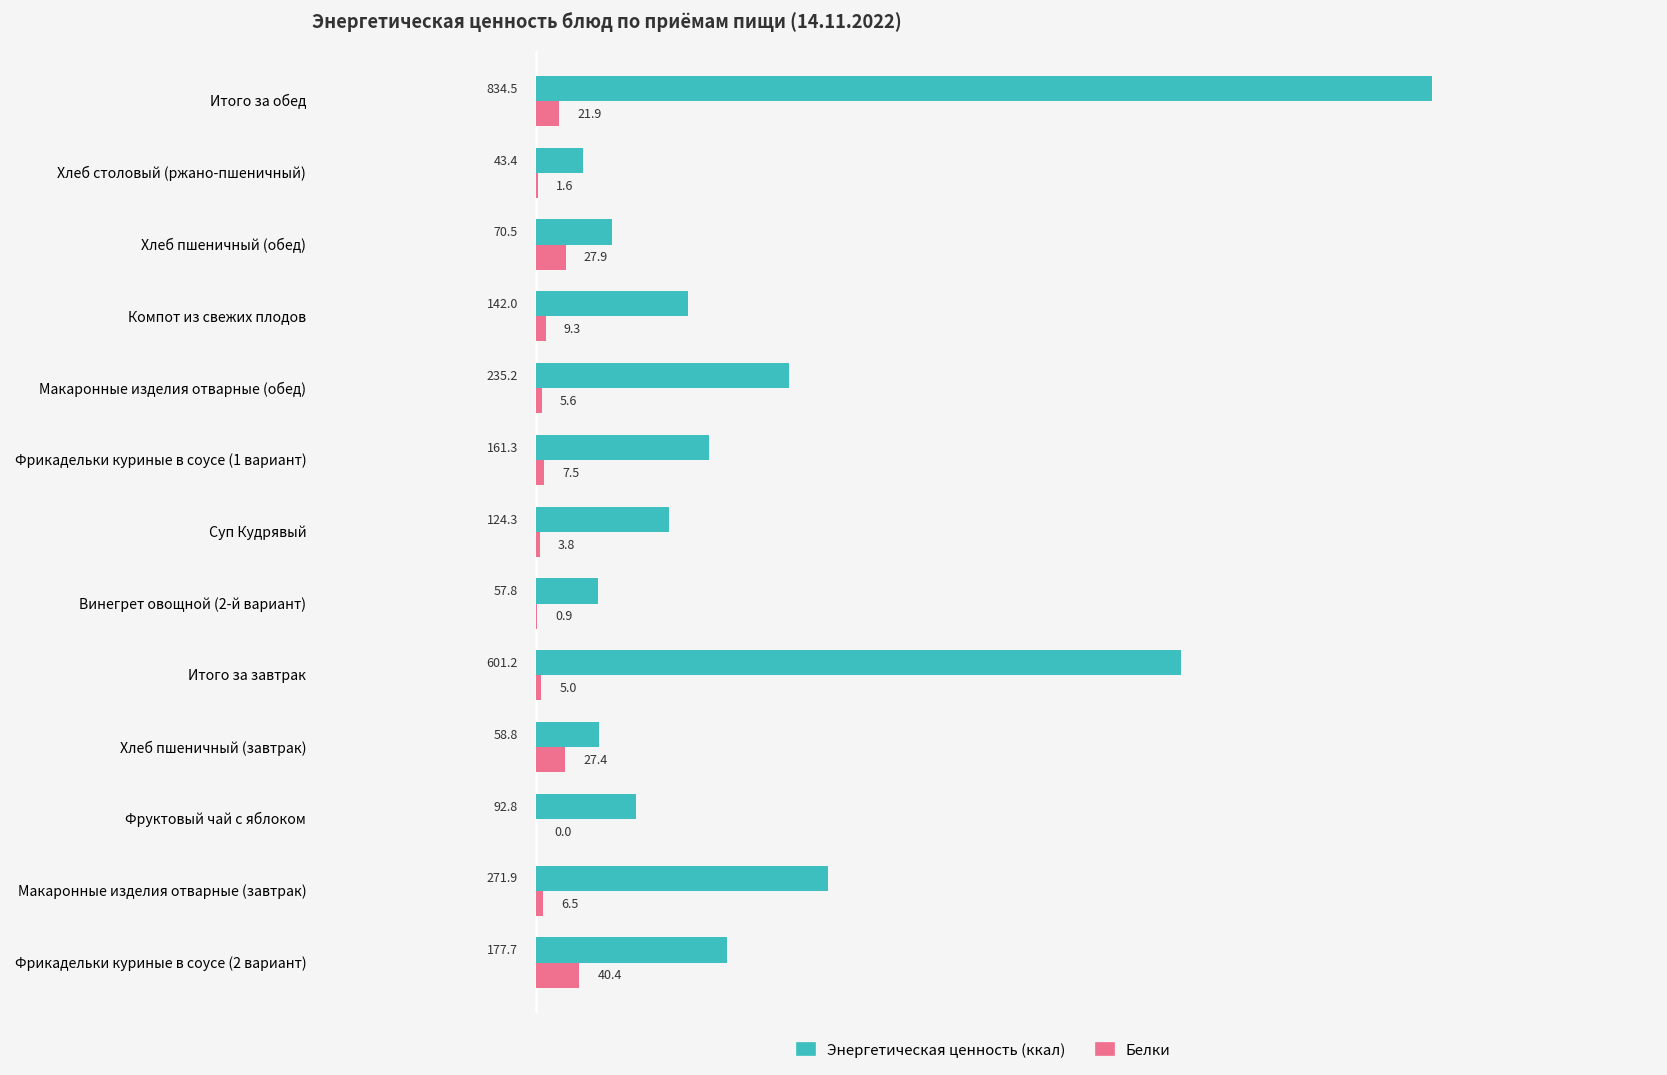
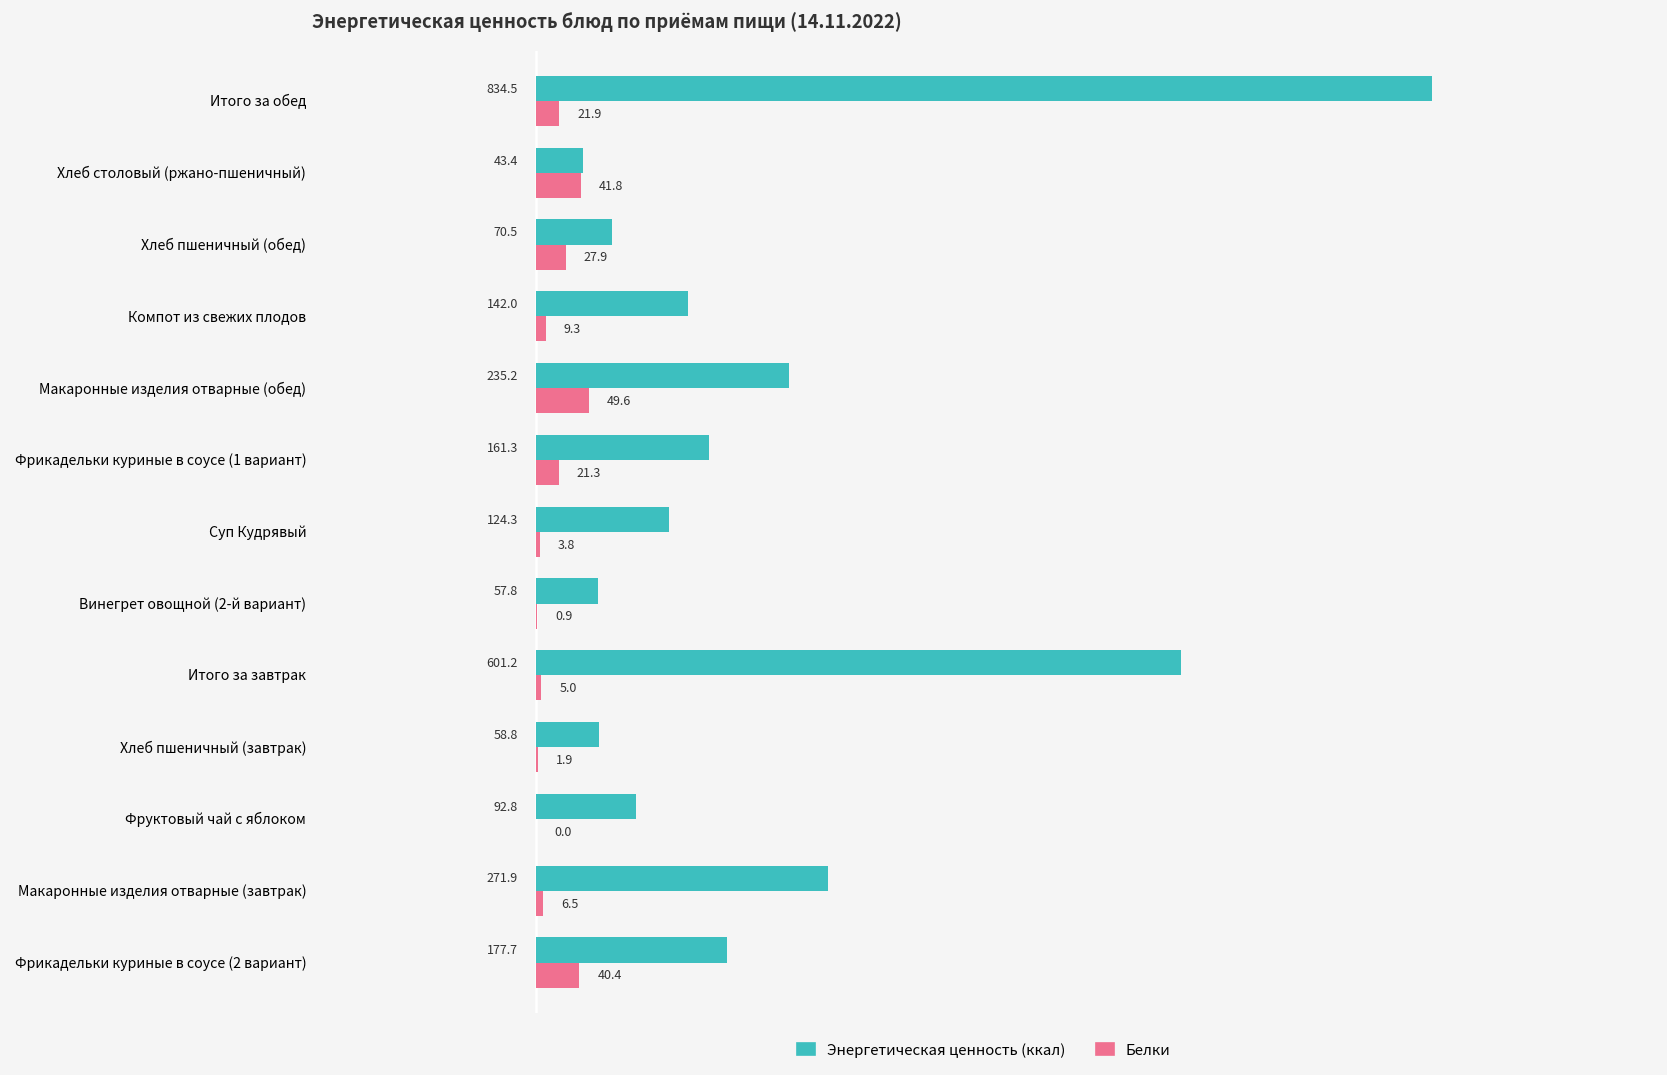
Белки, Хлеб столовый (ржано-пшеничный): 1.6 -> 41.8
Белки, Макаронные изделия отварные (обед): 5.6 -> 49.6
Белки, Фрикадельки куриные в соусе (1 вариант): 7.5 -> 21.3
Белки, Хлеб пшеничный (завтрак): 27.4 -> 1.9
